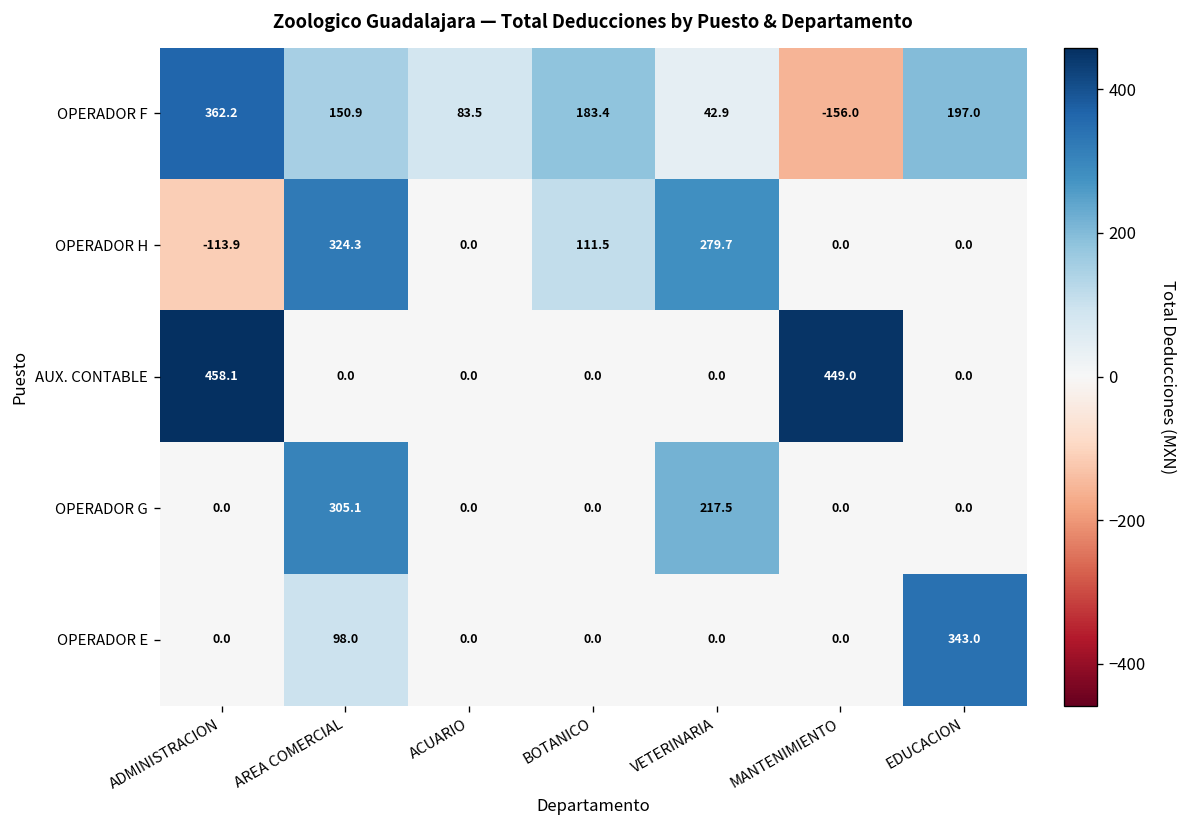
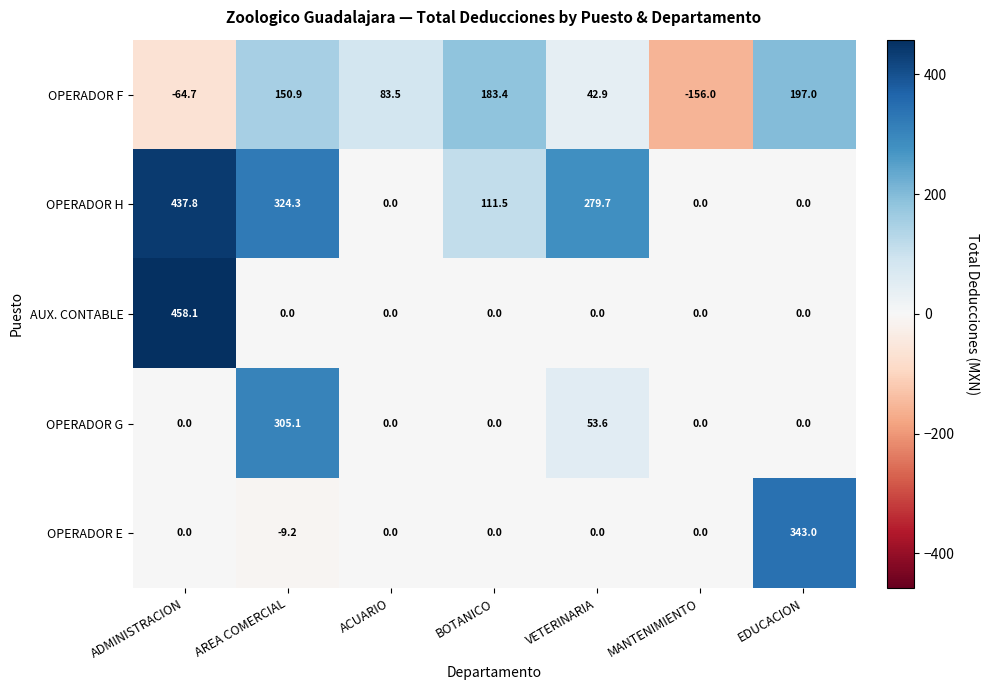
OPERADOR F, ADMINISTRACION: 362.2 -> -64.7
OPERADOR H, ADMINISTRACION: -113.9 -> 437.8
AUX. CONTABLE, MANTENIMIENTO: 449.0 -> 0.0
OPERADOR G, VETERINARIA: 217.5 -> 53.6
OPERADOR E, AREA COMERCIAL: 98.0 -> -9.2
